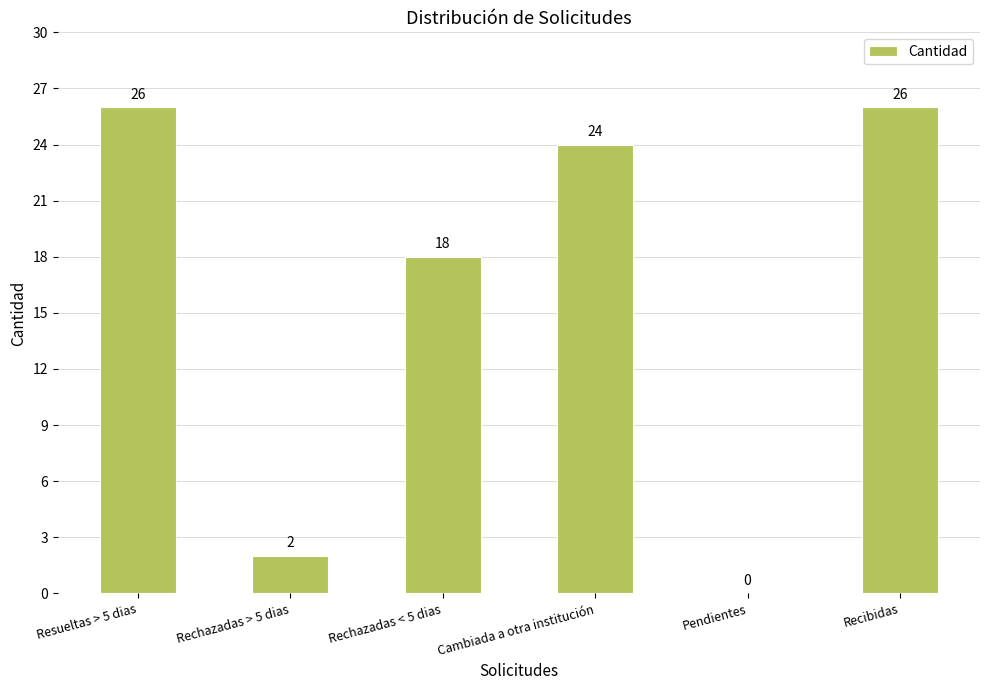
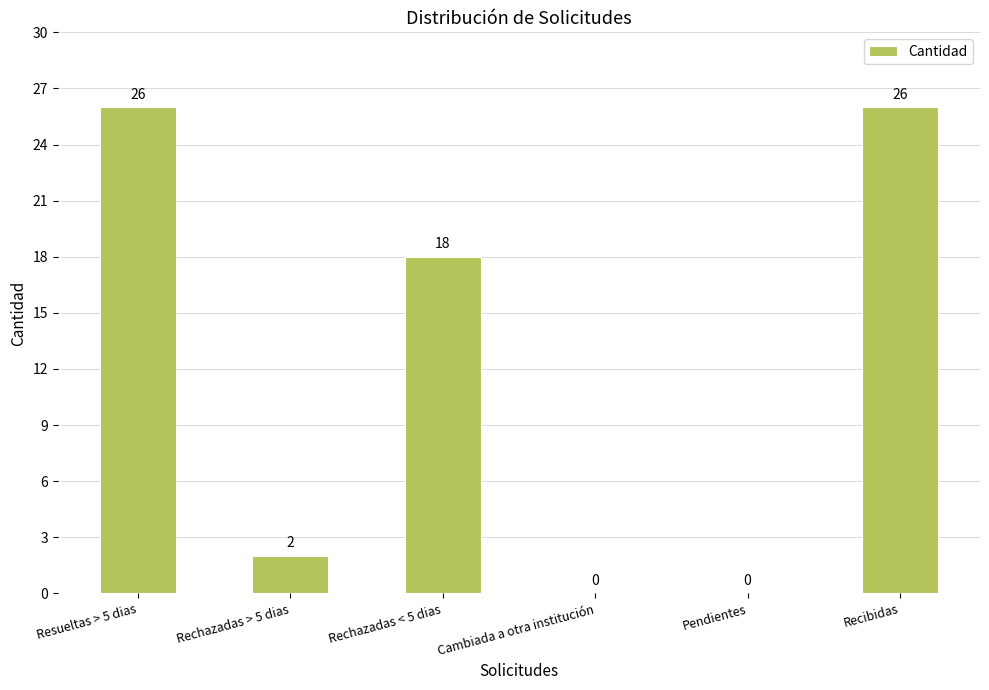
Cambiada a otra institución: 24 -> 0
